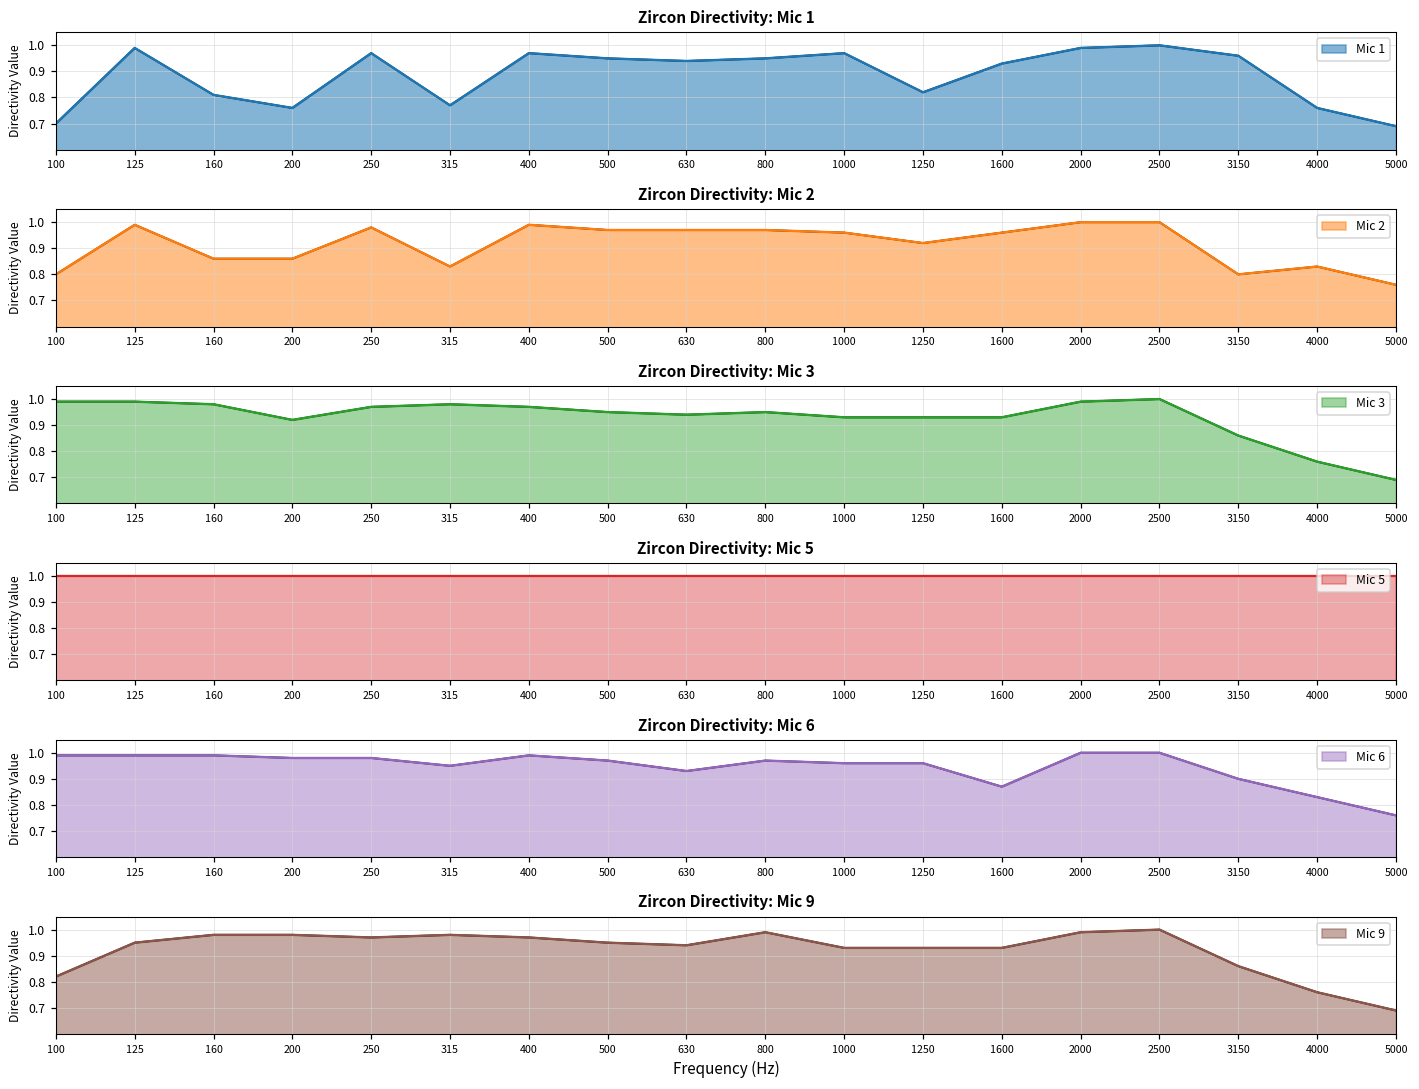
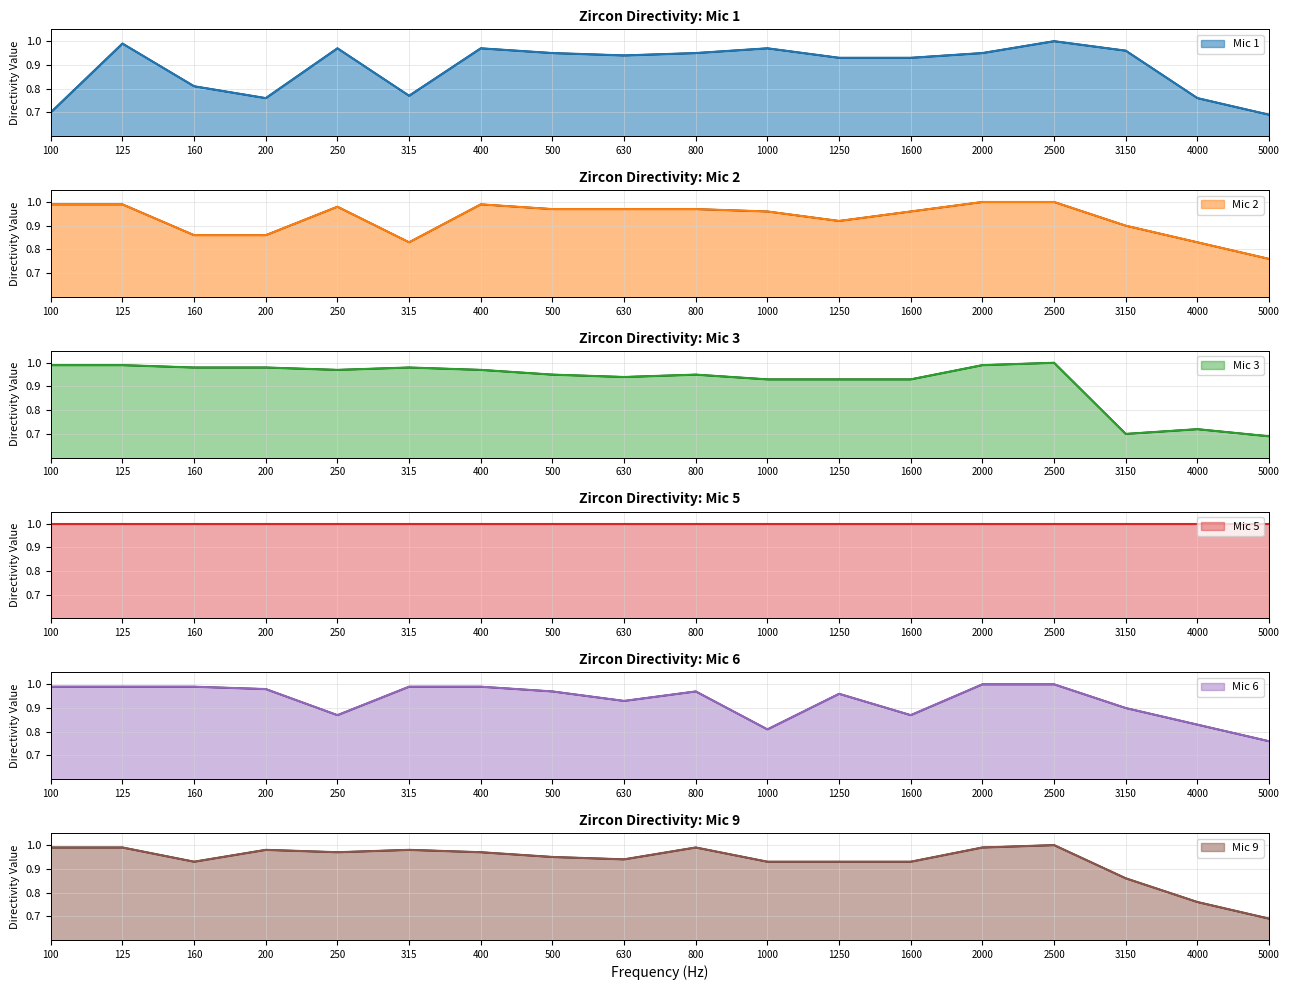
Zircon Directivity: Mic 1, 1250: 0.82 -> 0.93
Zircon Directivity: Mic 1, 2000: 0.99 -> 0.95
Zircon Directivity: Mic 2, 100: 0.80 -> 0.99
Zircon Directivity: Mic 2, 3150: 0.8 -> 0.9
Zircon Directivity: Mic 3, 200: 0.92 -> 0.98
Zircon Directivity: Mic 3, 3150: 0.86 -> 0.70
Zircon Directivity: Mic 3, 4000: 0.76 -> 0.72
Zircon Directivity: Mic 6, 250: 0.98 -> 0.87
Zircon Directivity: Mic 6, 315: 0.95 -> 0.99
Zircon Directivity: Mic 6, 1000: 0.96 -> 0.81
Zircon Directivity: Mic 9, 100: 0.82 -> 0.99
Zircon Directivity: Mic 9, 125: 0.95 -> 0.99
Zircon Directivity: Mic 9, 160: 0.98 -> 0.93
